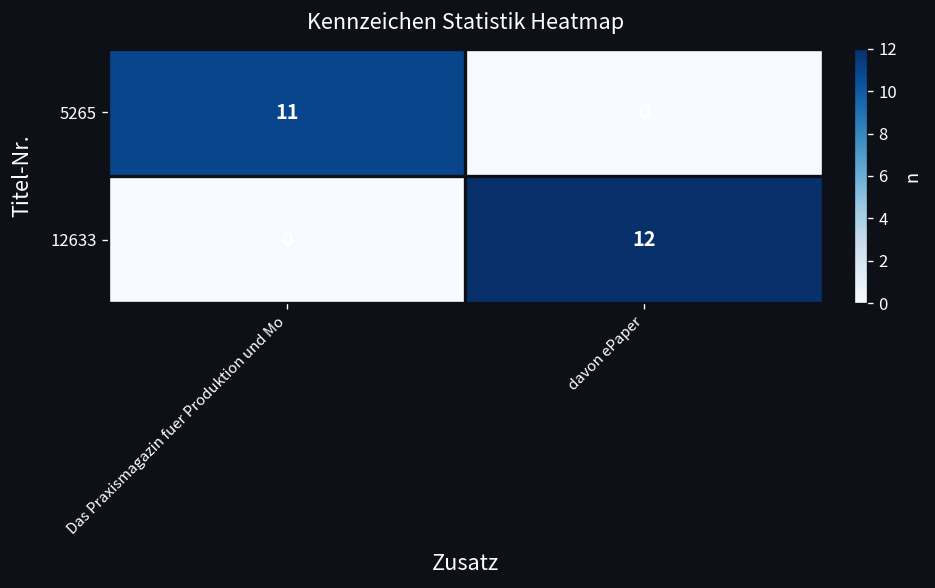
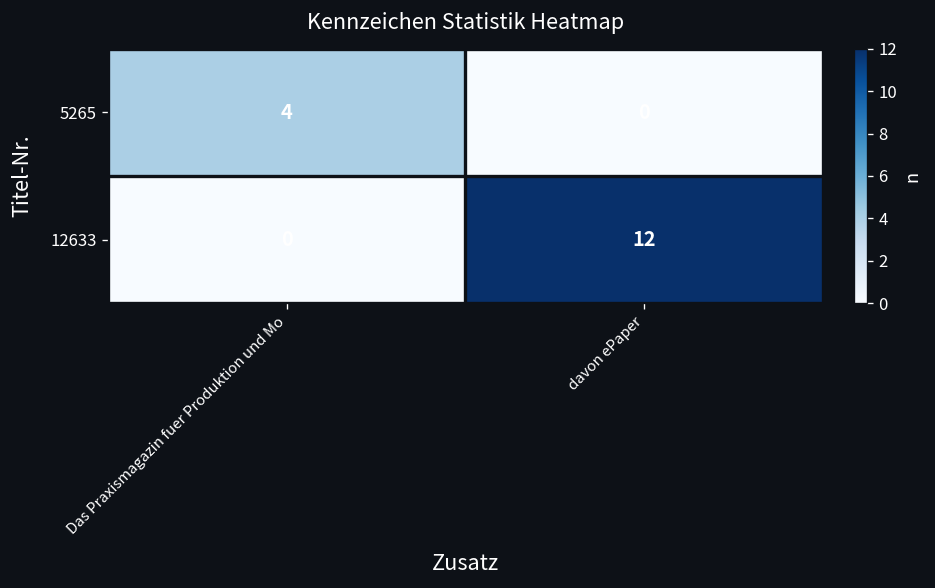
5265, Das Praxismagazin fuer Produktion und Mo: 11 -> 4
